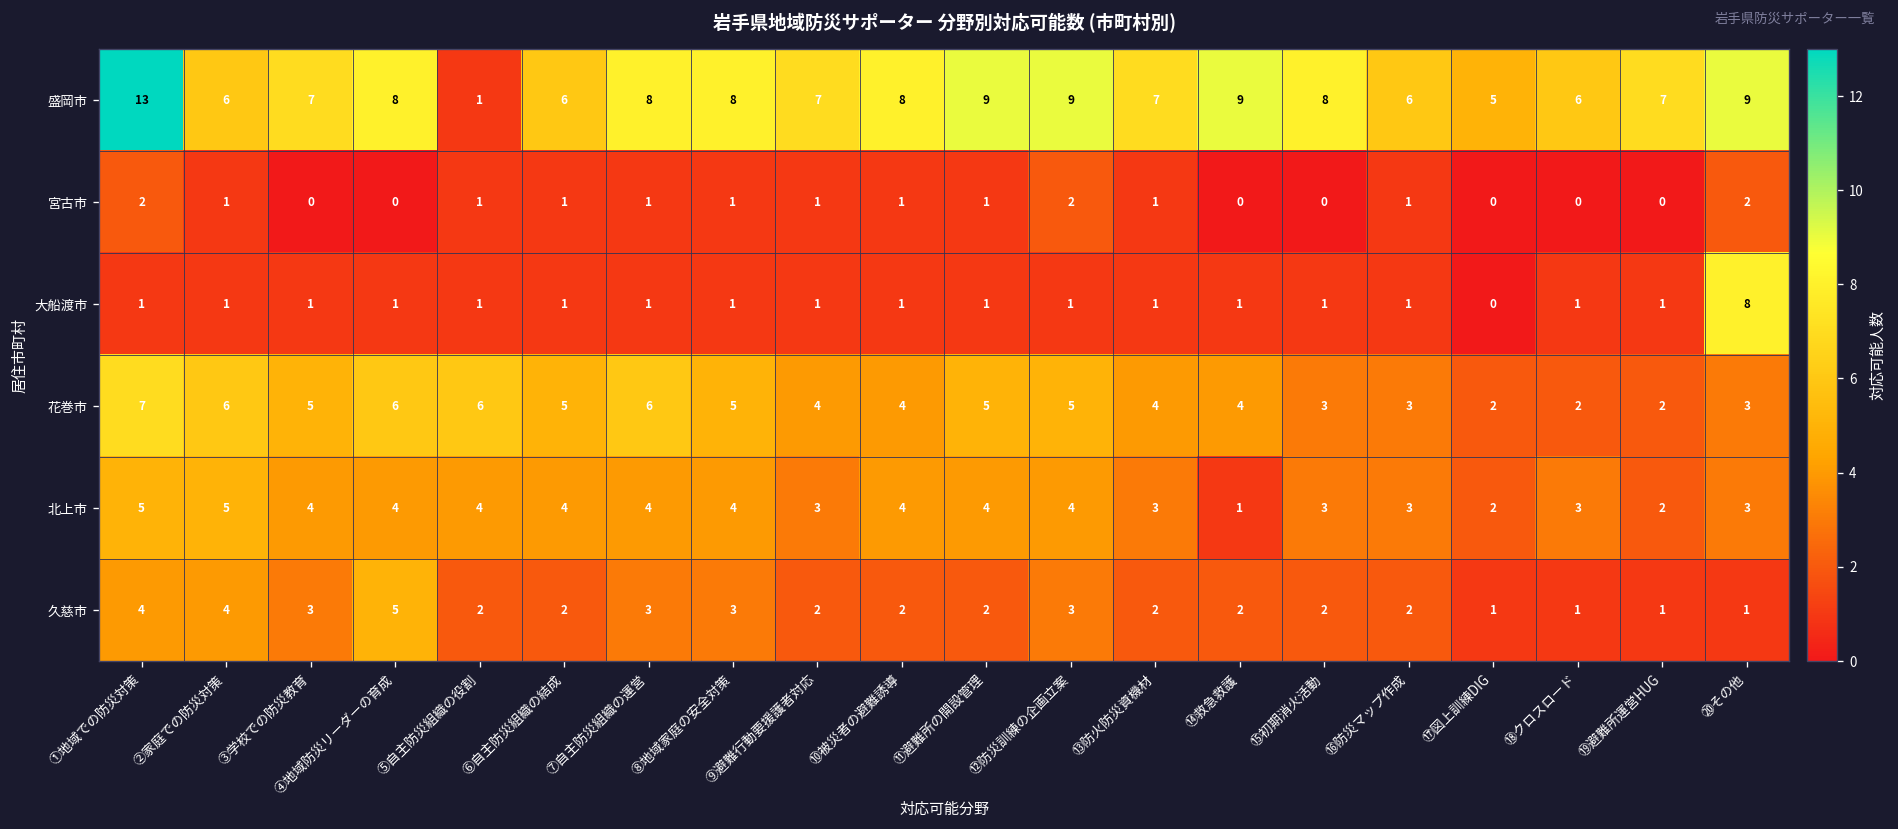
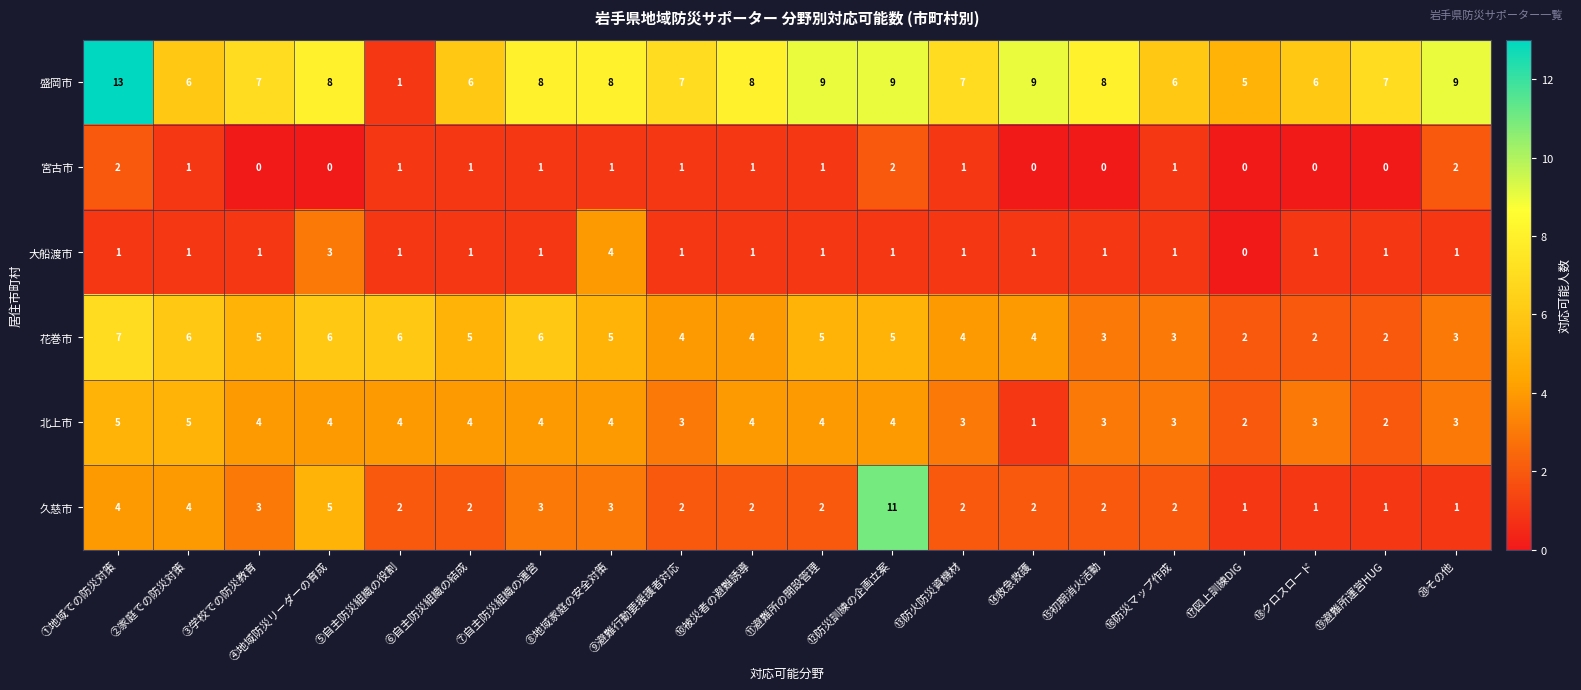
大船渡市, ④地域防災リーダーの育成: 1 -> 3
大船渡市, ⑧地域家庭の安全対策: 1 -> 4
大船渡市, ⑳その他: 8 -> 1
久慈市, ⑫防災訓練の企画立案: 3 -> 11
